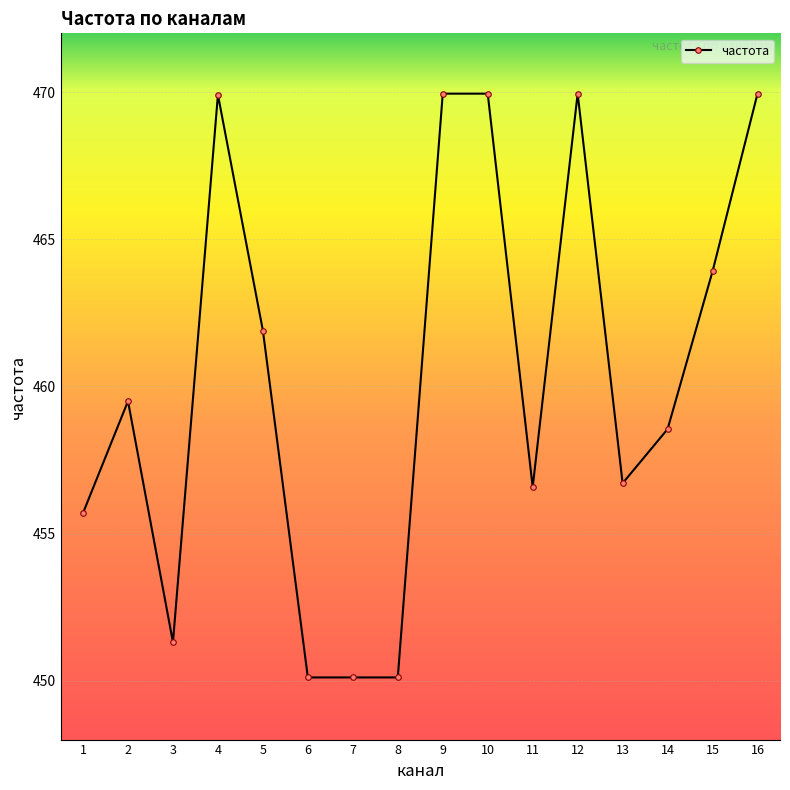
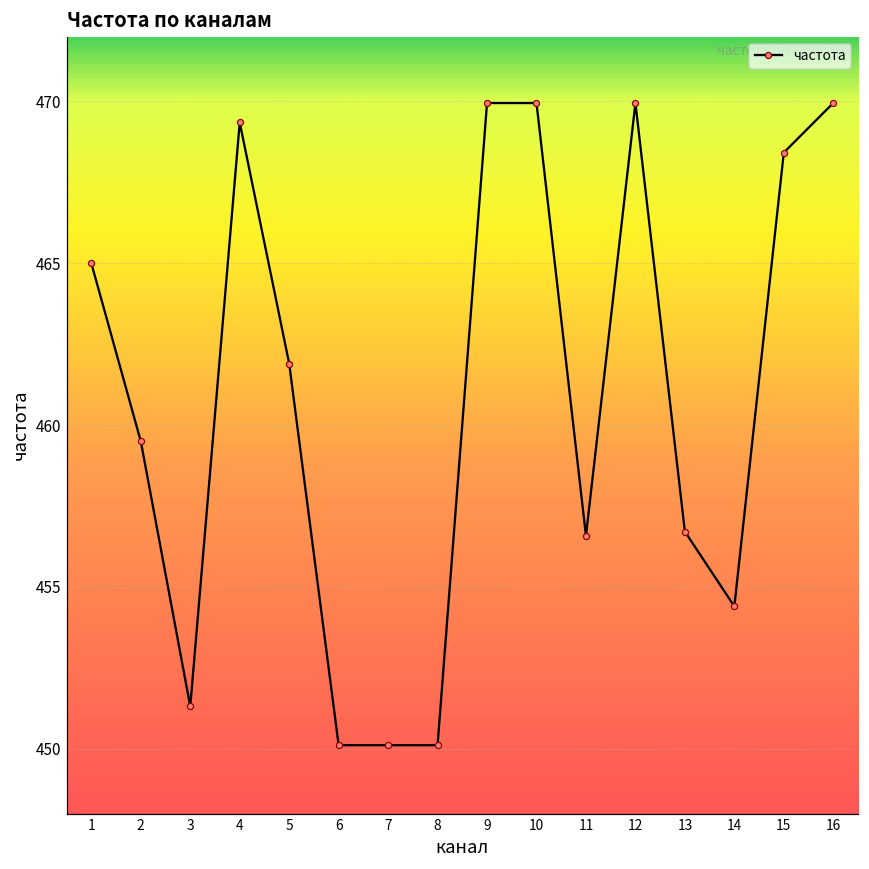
1: 455.7 -> 465.0
4: 469.9 -> 469.4
14: 458.6 -> 454.4
15: 463.9 -> 468.4
